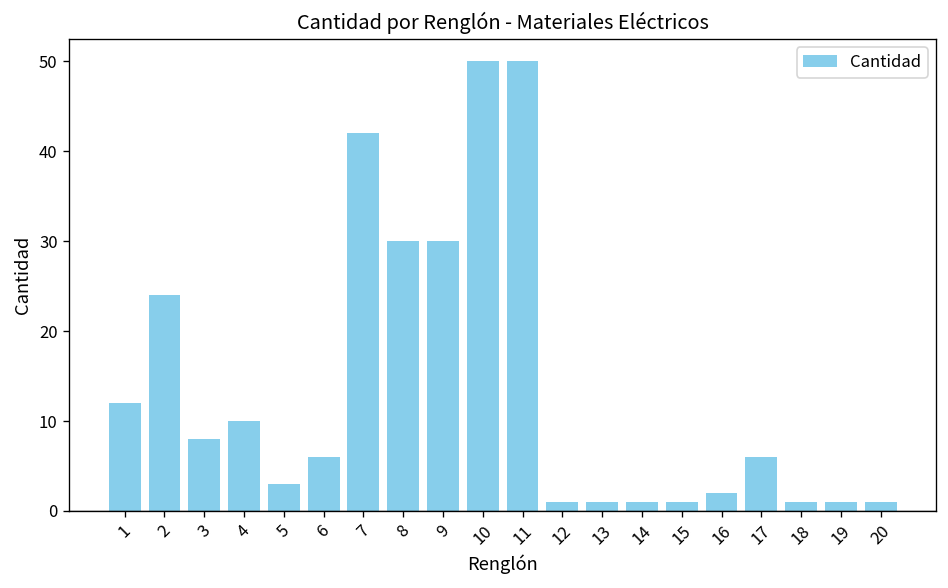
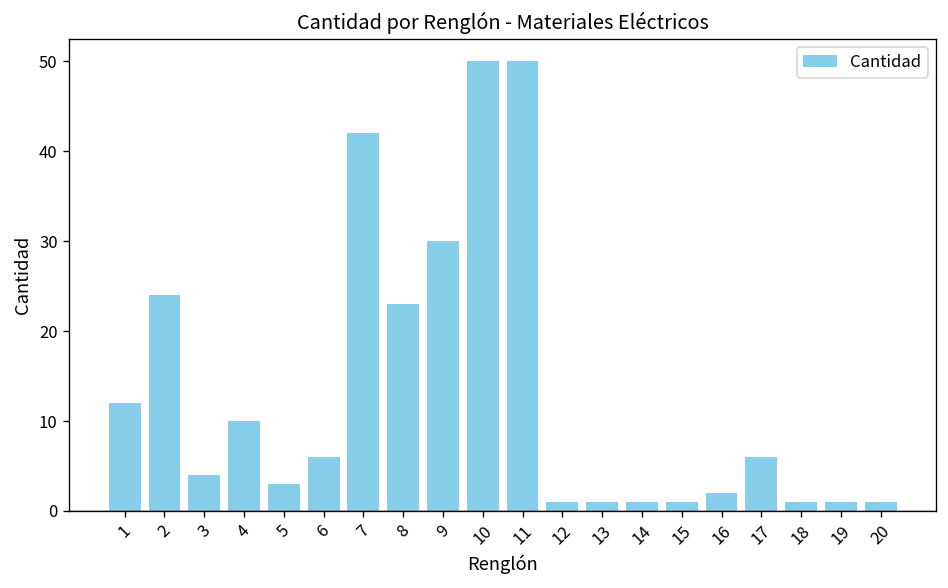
3: 8 -> 4
8: 30 -> 23
